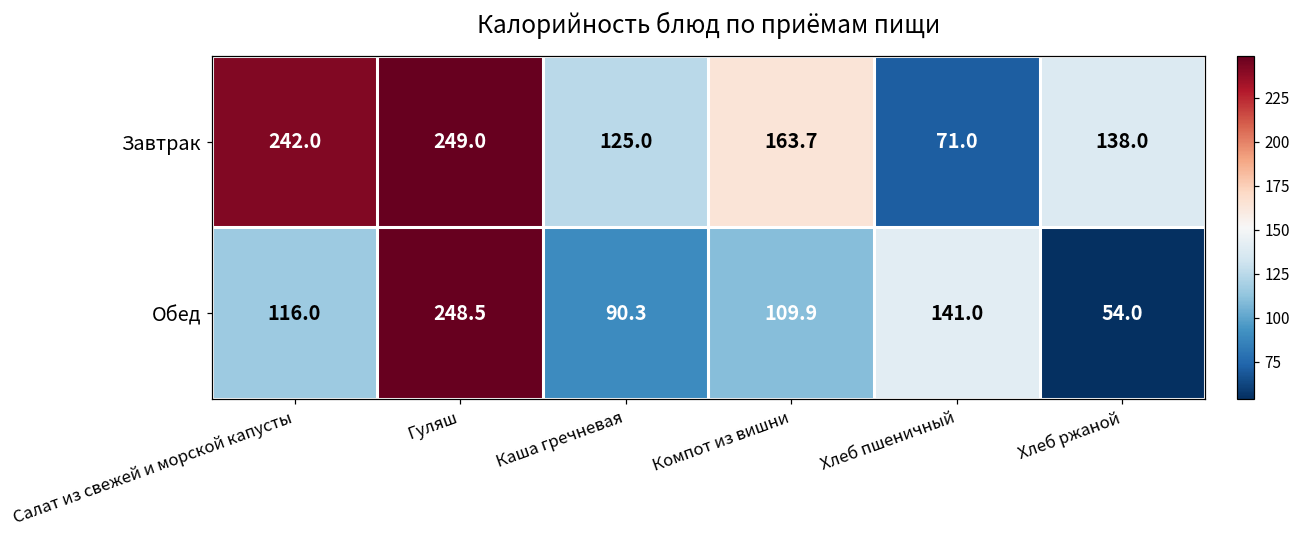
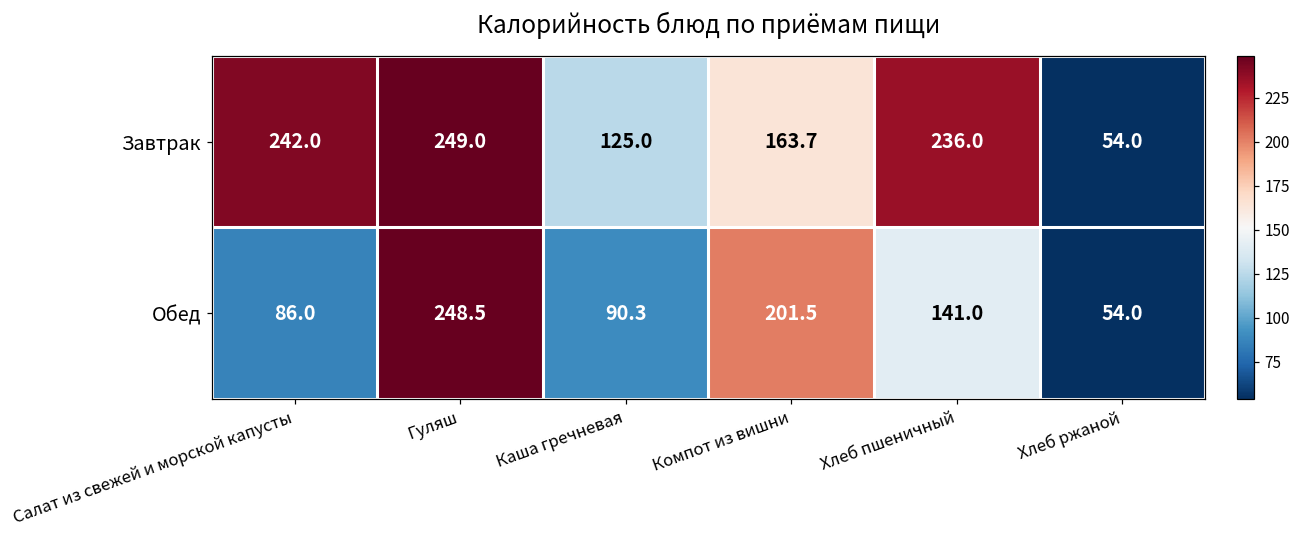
Завтрак, Хлеб пшеничный: 71.0 -> 236.0
Завтрак, Хлеб ржаной: 138.0 -> 54.0
Обед, Салат из свежей и морской капусты: 116.0 -> 86.0
Обед, Компот из вишни: 109.9 -> 201.5
